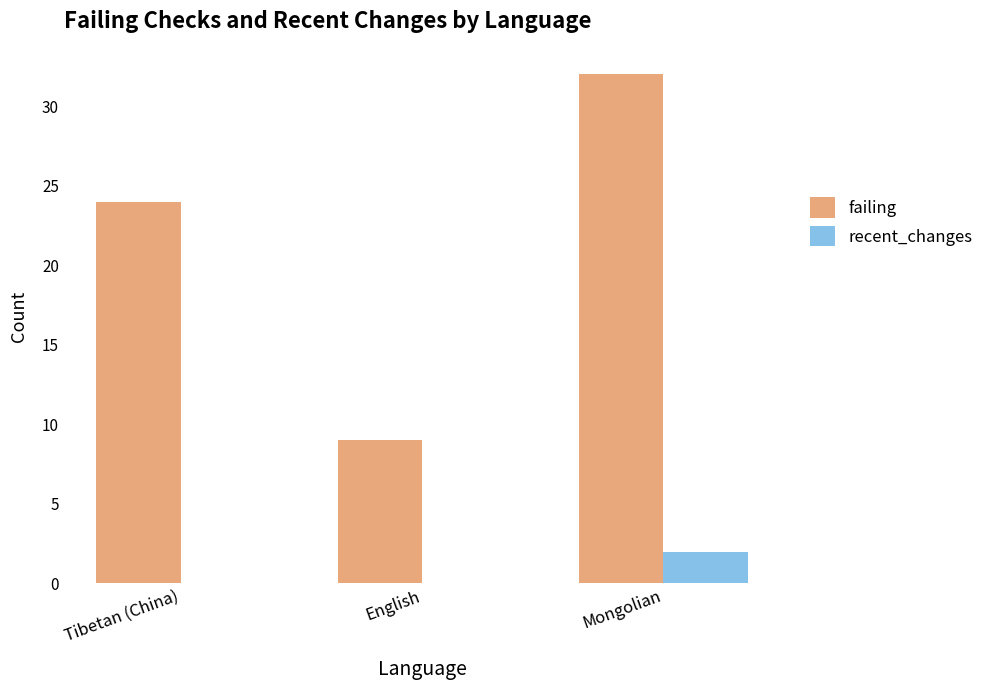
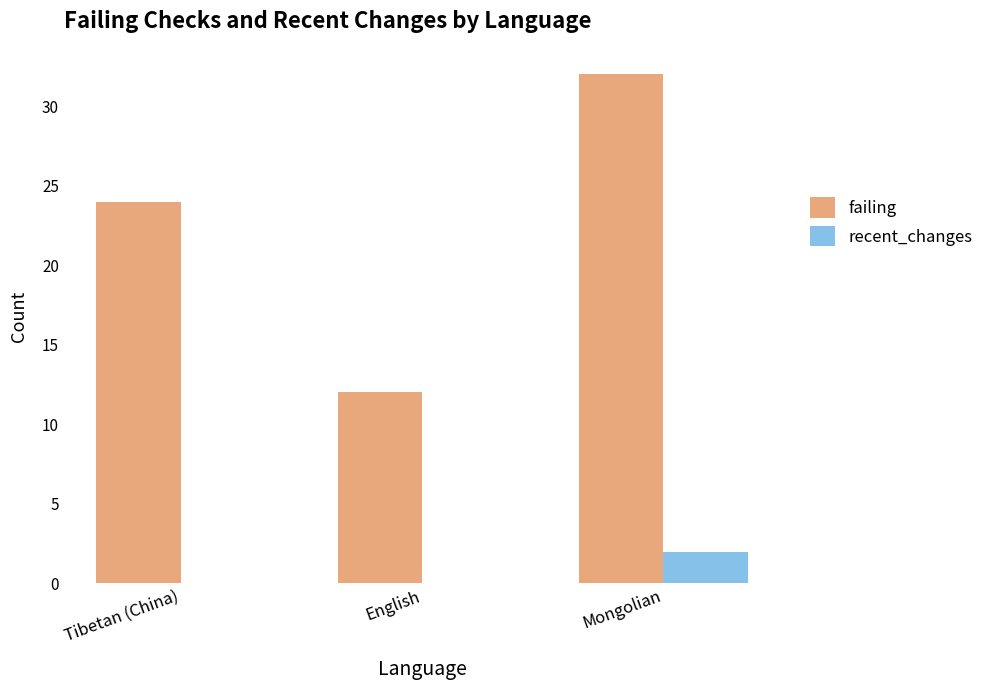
failing, English: 9 -> 12
